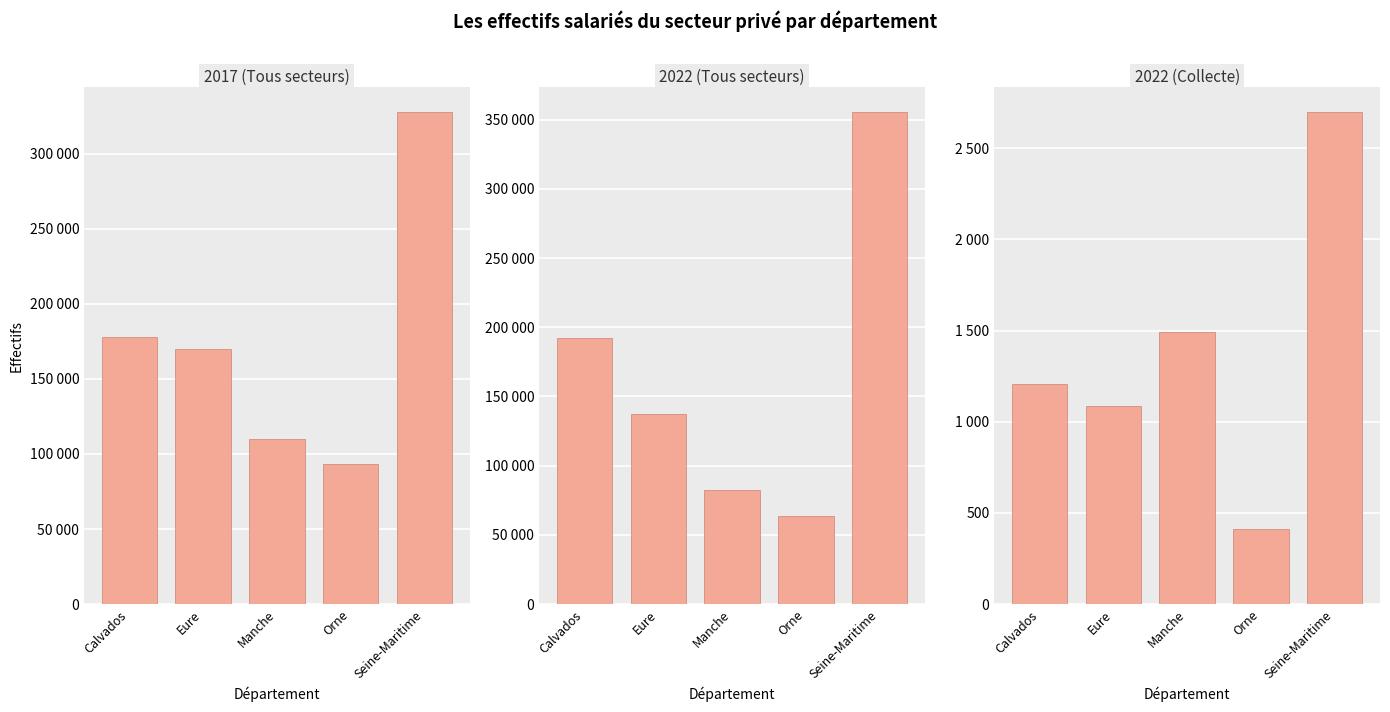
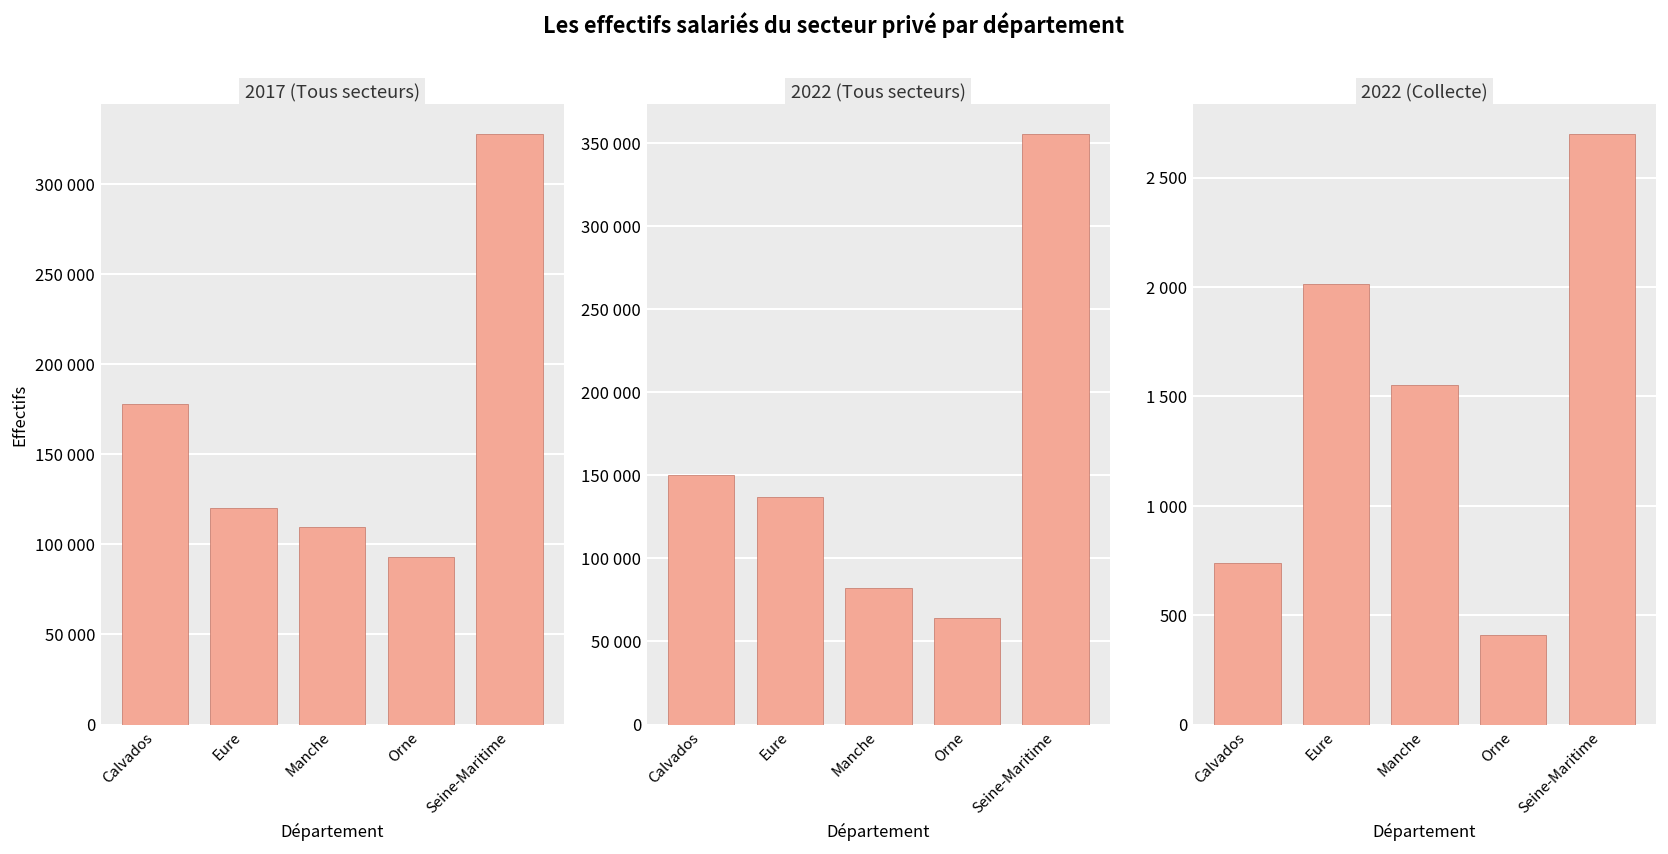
2017 (Tous secteurs), Eure: 170000 -> 120000
2022 (Tous secteurs), Calvados: 192000 -> 150000
2022 (Collecte), Calvados: 1210 -> 740
2022 (Collecte), Eure: 1090 -> 2010
2022 (Collecte), Manche: 1490 -> 1550
